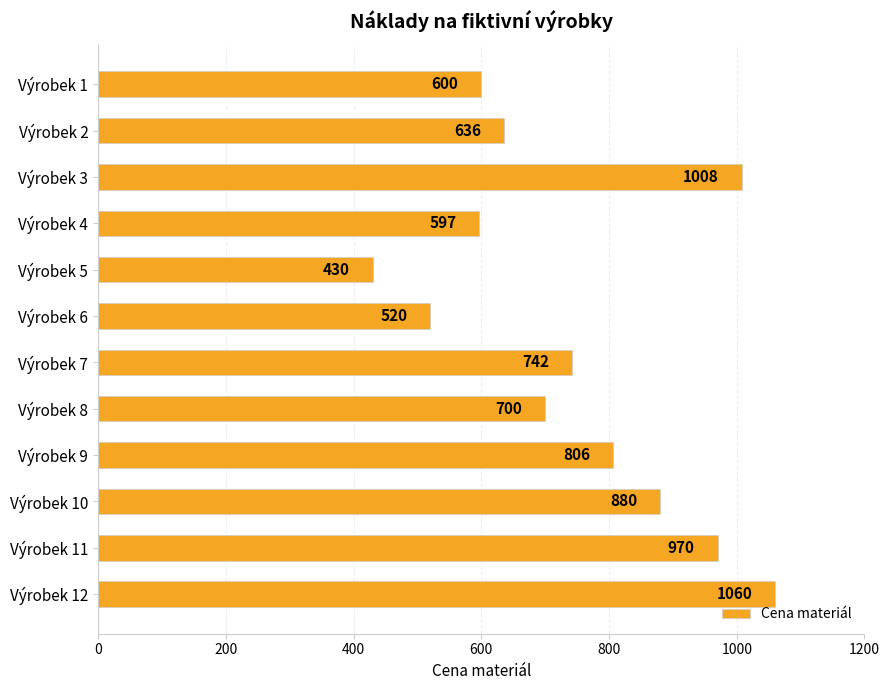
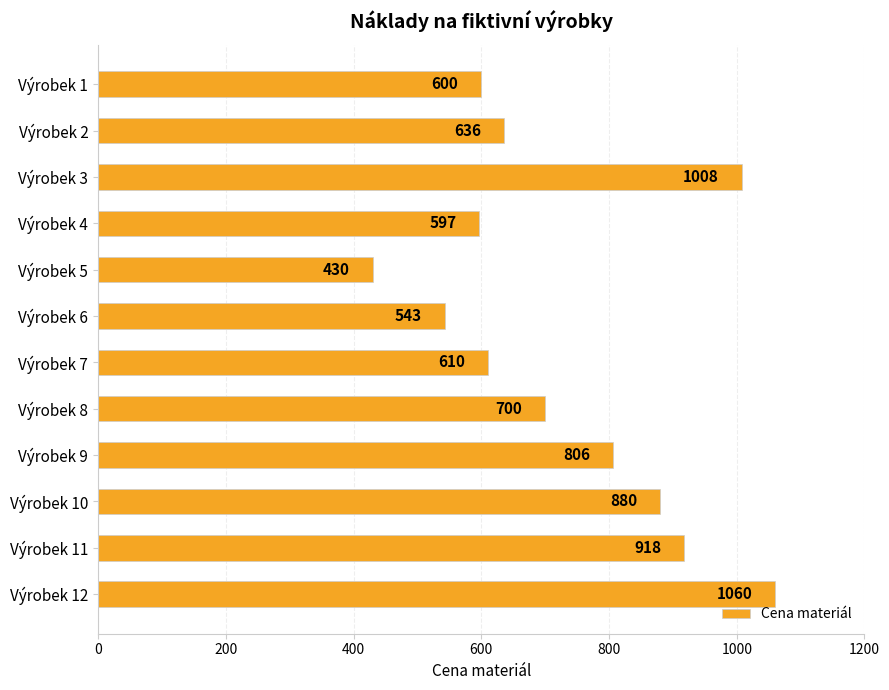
Výrobek 6: 520 -> 543
Výrobek 7: 742 -> 610
Výrobek 11: 970 -> 918
